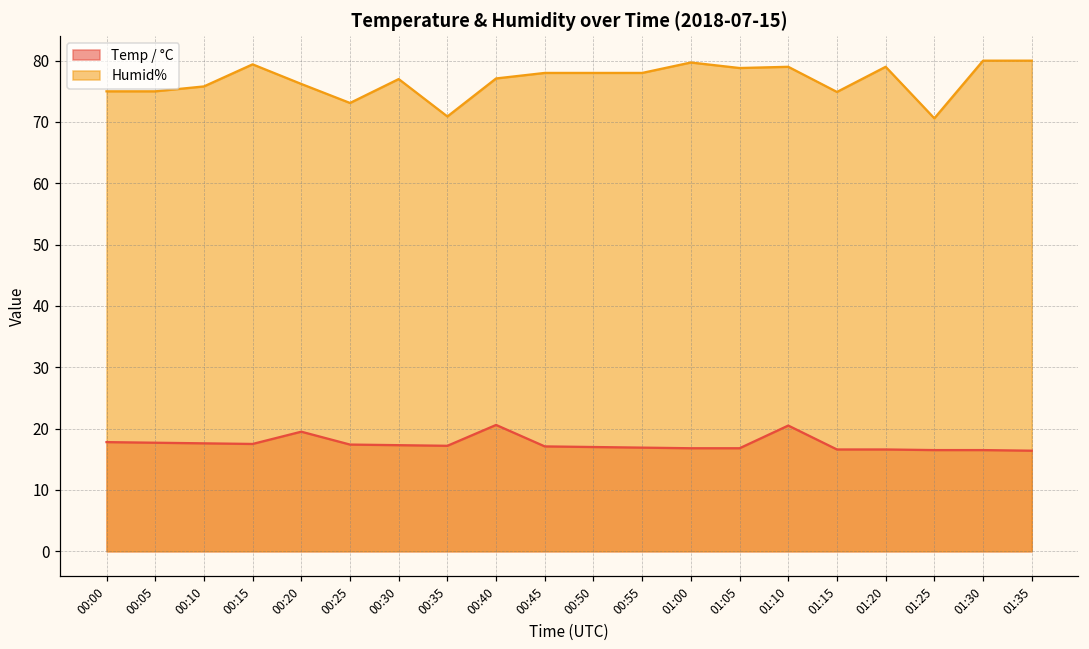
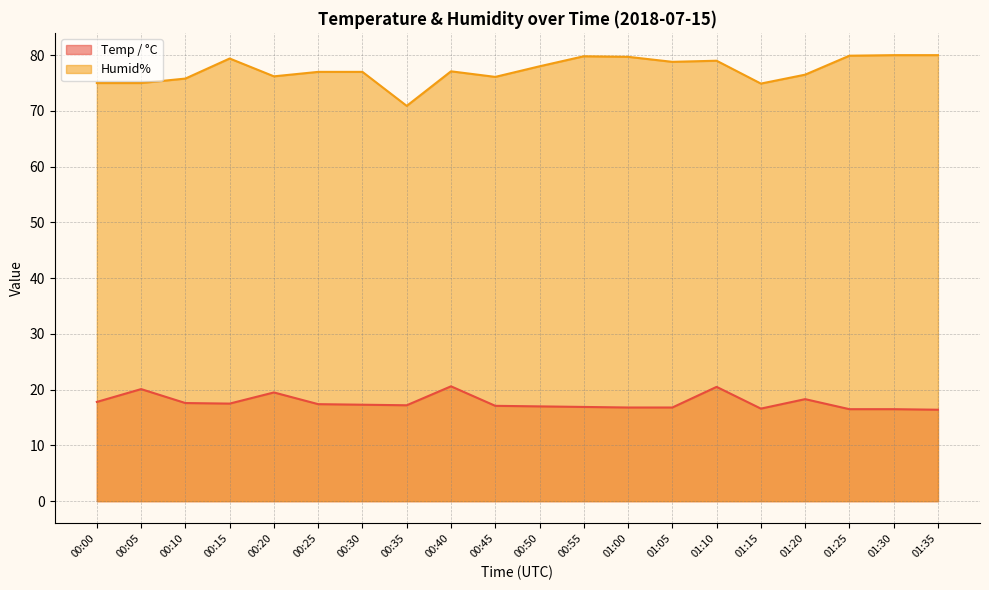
Temp / °C, 00:05: 18 -> 20
Humid%, 00:25: 73 -> 77
Humid%, 00:45: 78 -> 76
Humid%, 00:55: 78 -> 80
Temp / °C, 01:20: 17 -> 18
Humid%, 01:20: 79 -> 77
Humid%, 01:25: 71 -> 80
